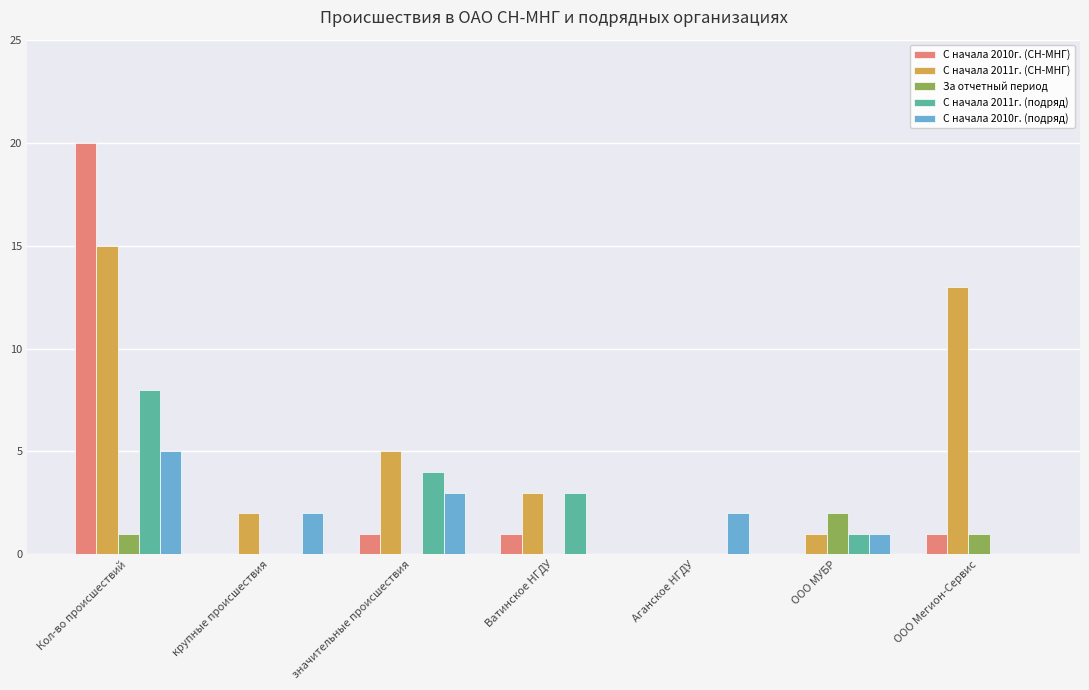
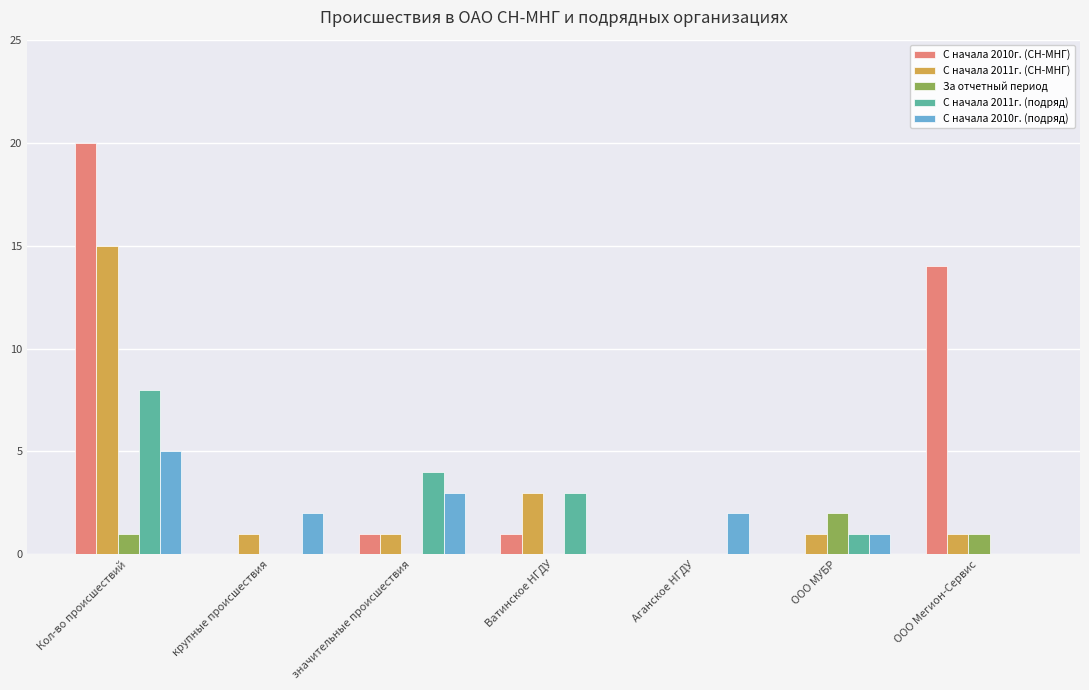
С начала 2011г. (СН-МНГ), крупные происшествия: 2 -> 1
С начала 2011г. (СН-МНГ), значительные происшествия: 5 -> 1
С начала 2010г. (СН-МНГ), ООО Мегион-Сервис: 1 -> 14
С начала 2011г. (СН-МНГ), ООО Мегион-Сервис: 13 -> 1
